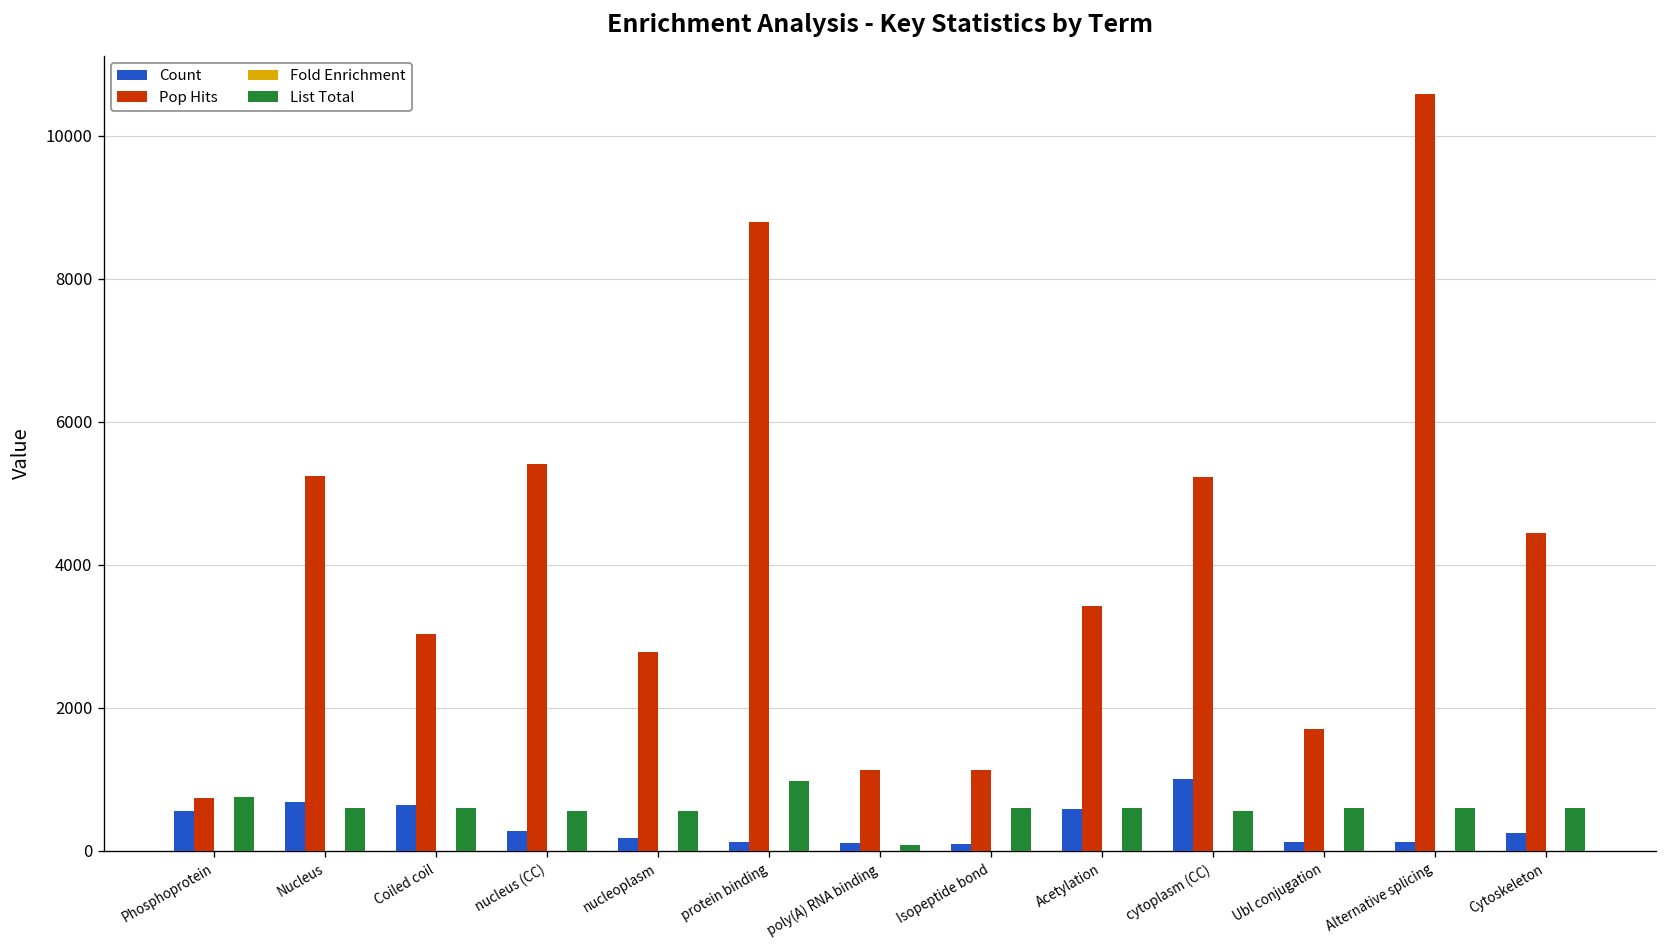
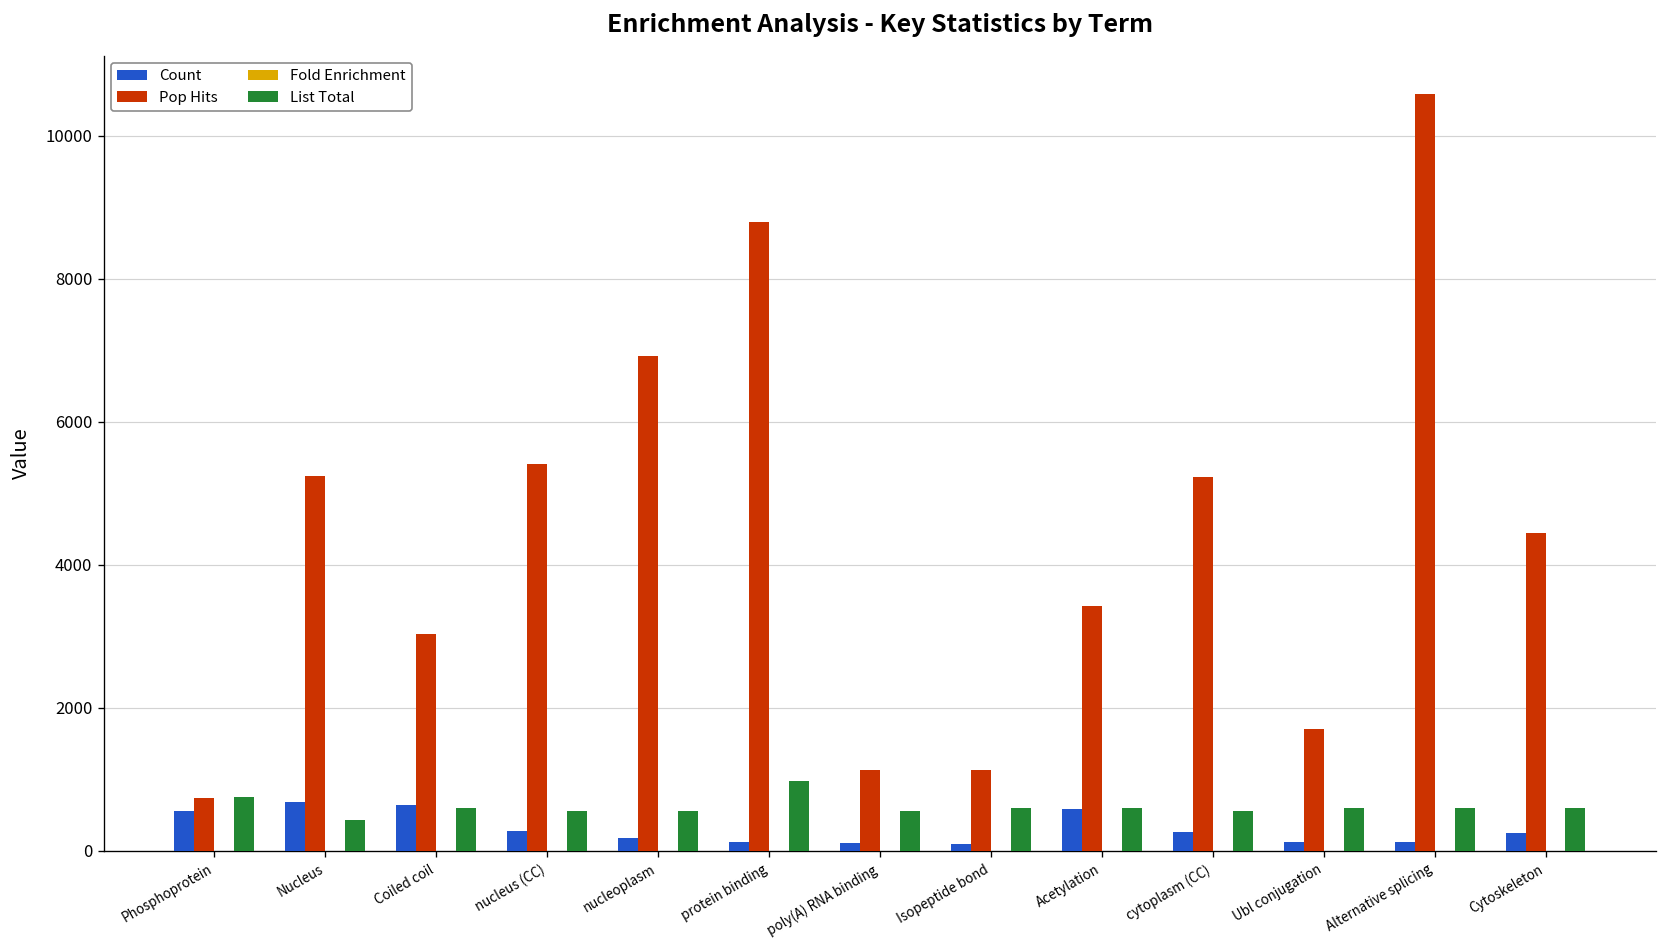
List Total, Nucleus: 600 -> 400
Pop Hits, nucleoplasm: 2800 -> 6900
List Total, poly(A) RNA binding: 100 -> 600
Count, cytoplasm (CC): 1000 -> 300
